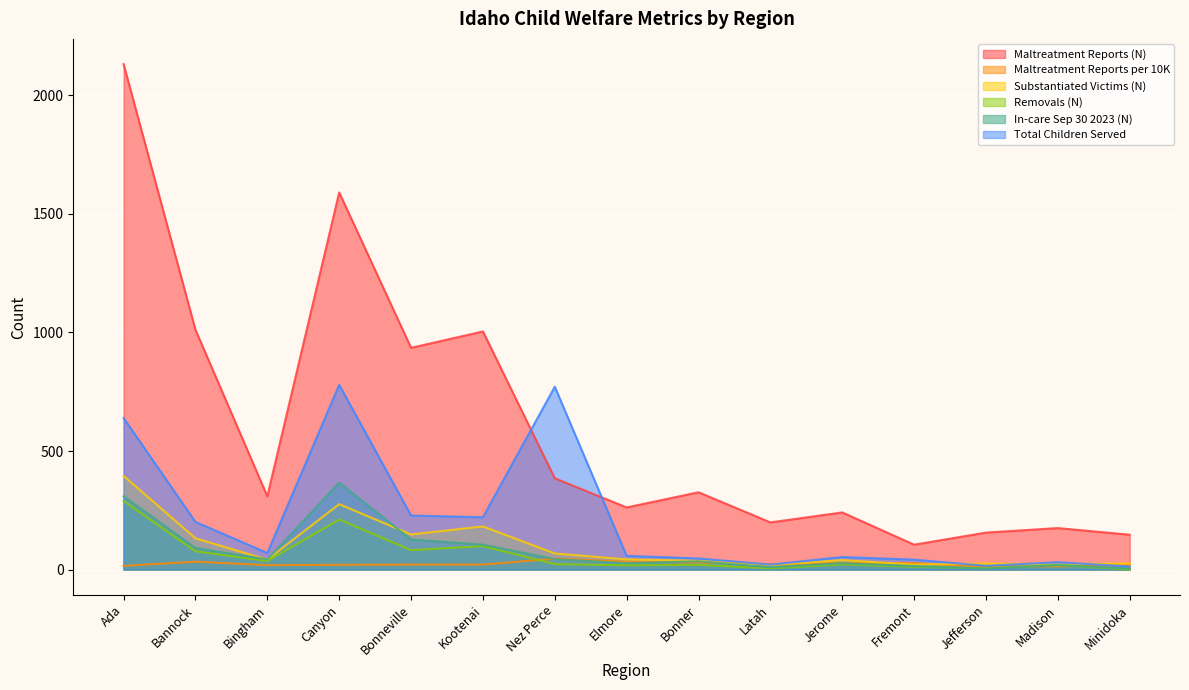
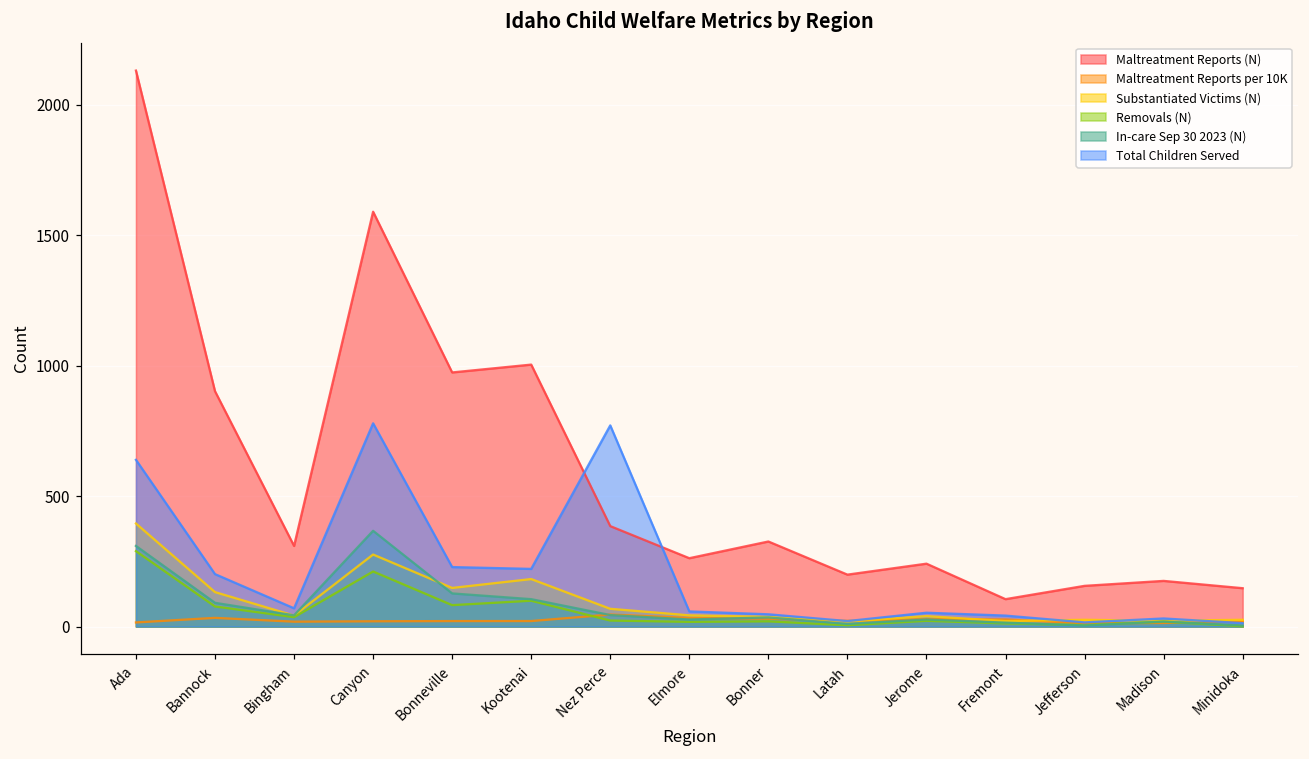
Maltreatment Reports (N), Bannock: 1010 -> 900
Maltreatment Reports (N), Bonneville: 940 -> 970
